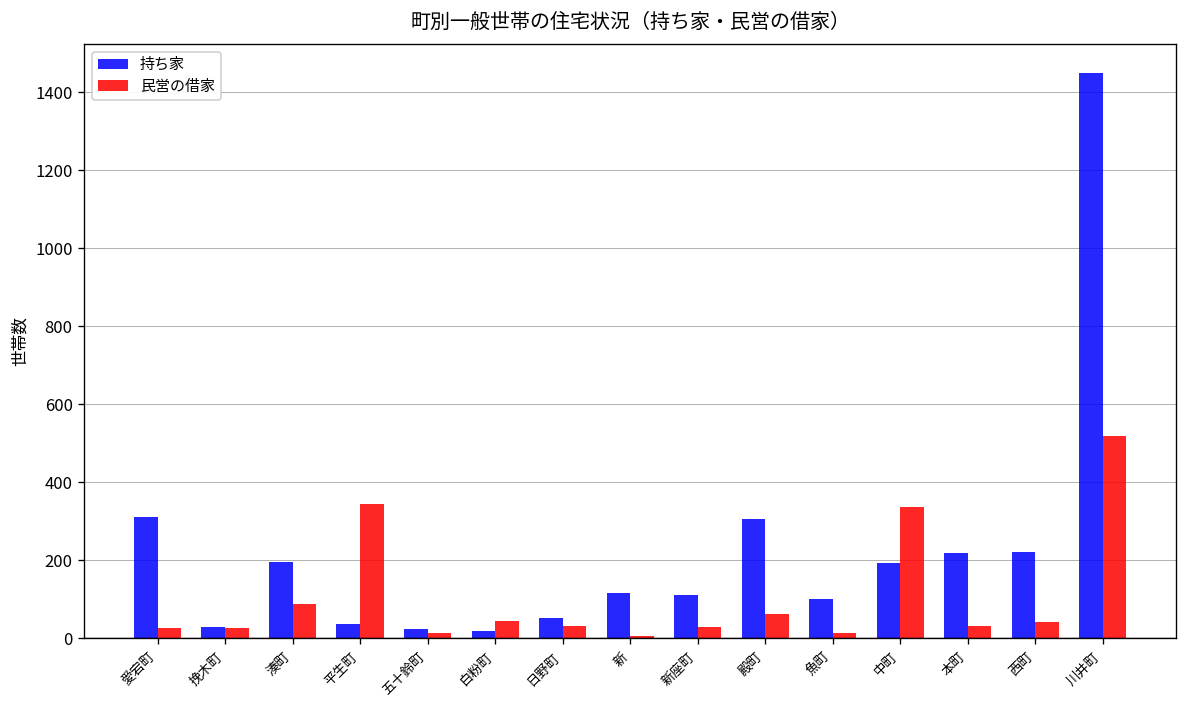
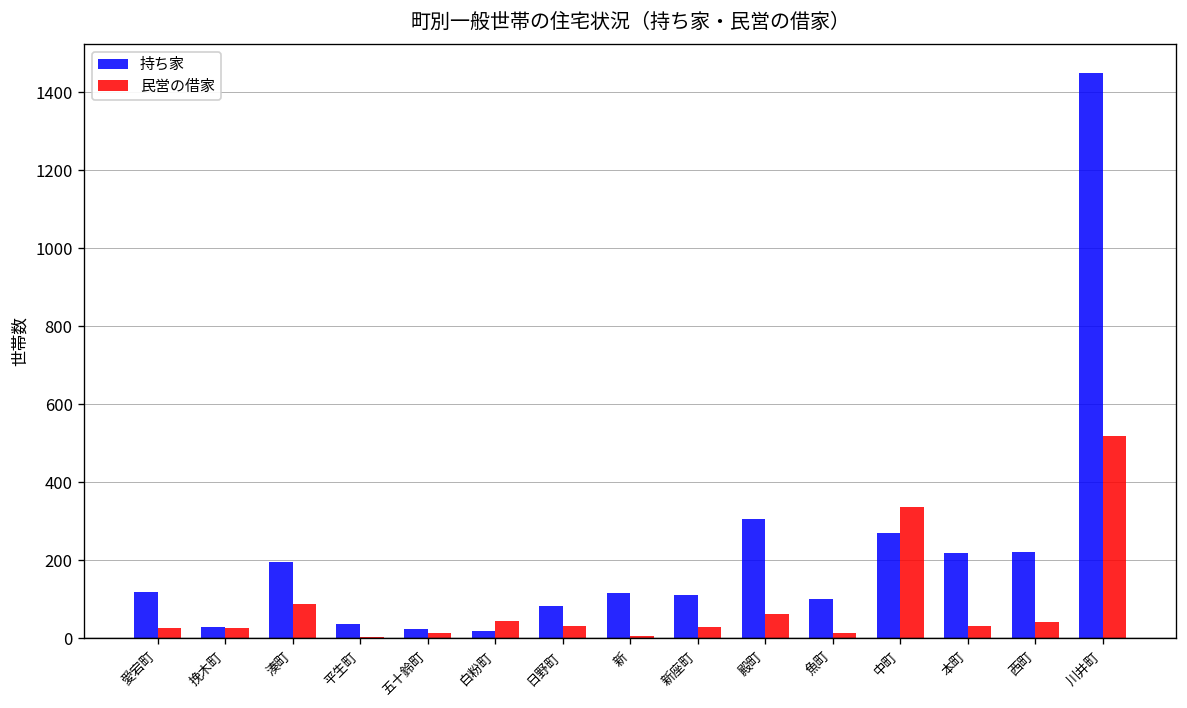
持ち家, 愛宕町: 310 -> 120
民営の借家, 平生町: 340 -> 0
持ち家, 日野町: 50 -> 80
持ち家, 中町: 190 -> 270
